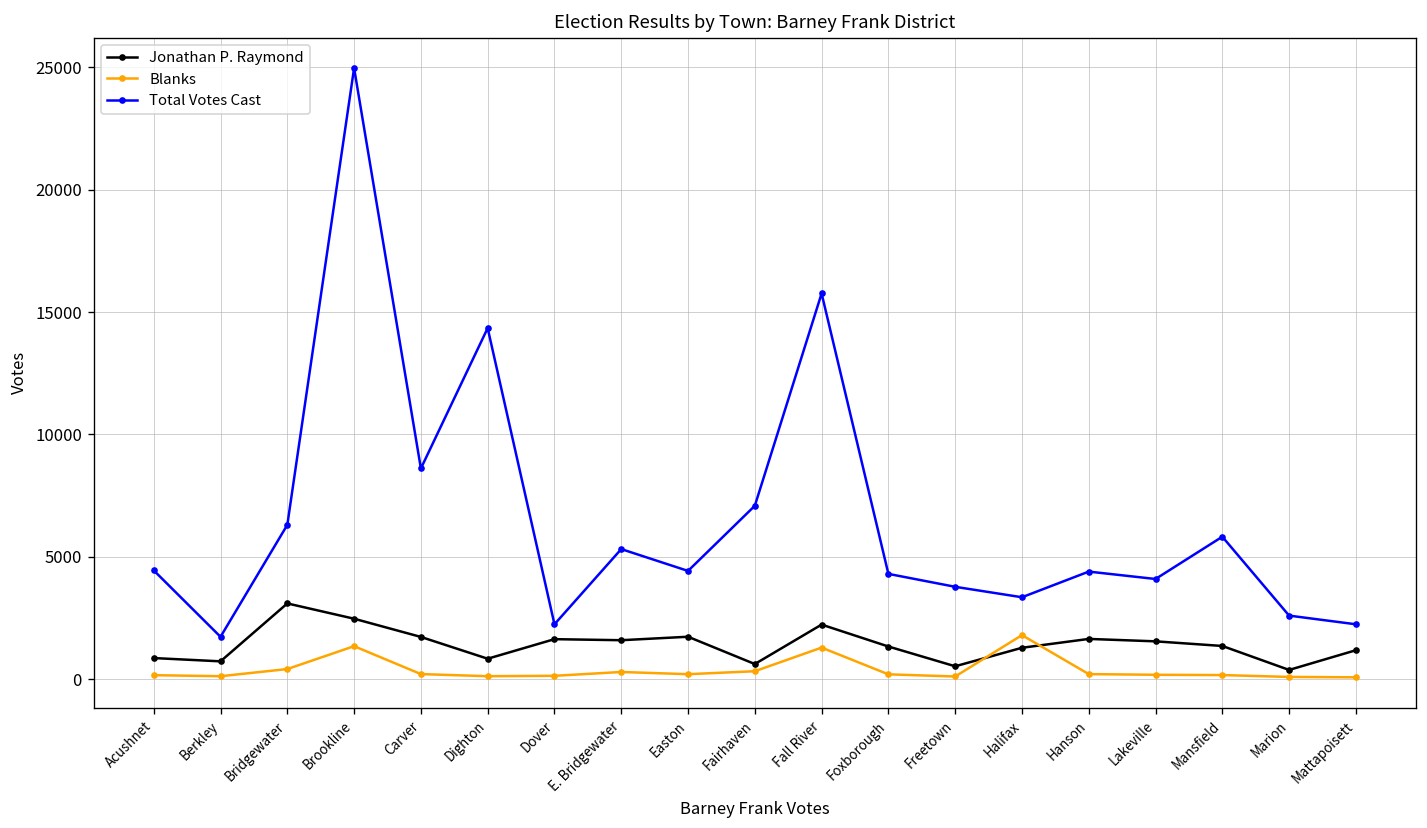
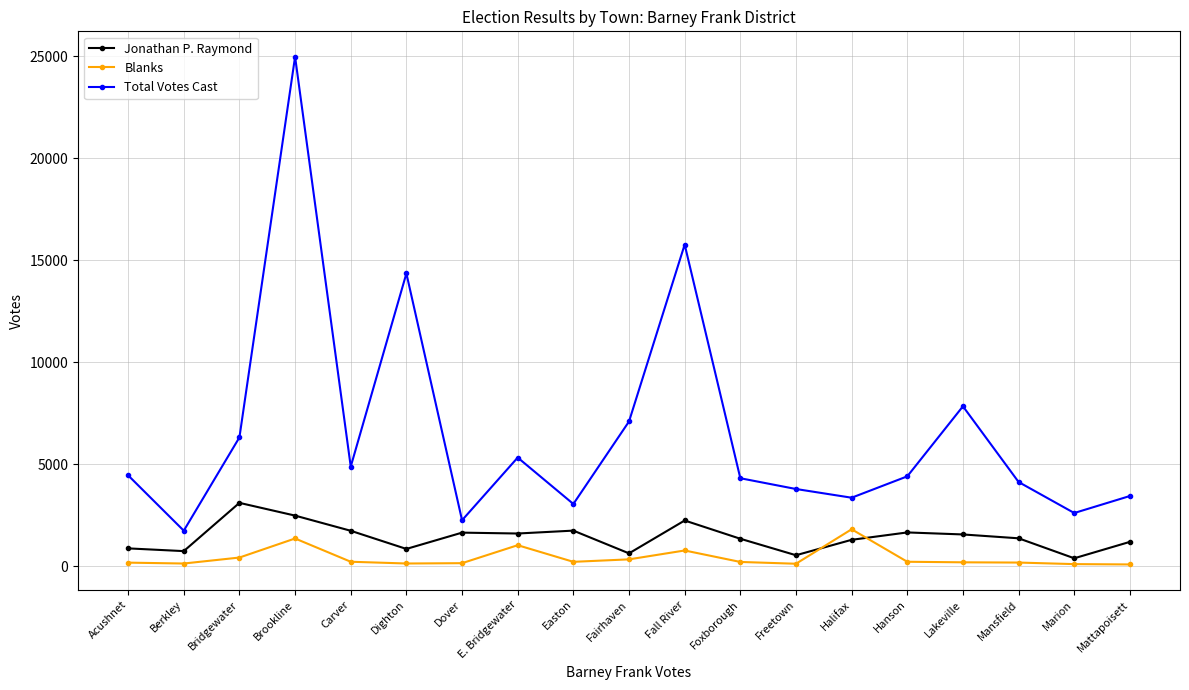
Total Votes Cast, Carver: 8600 -> 4900
Blanks, E. Bridgewater: 300 -> 1000
Total Votes Cast, Easton: 4400 -> 3000
Blanks, Fall River: 1300 -> 800
Total Votes Cast, Lakeville: 4100 -> 7800
Total Votes Cast, Mansfield: 5800 -> 4100
Total Votes Cast, Mattapoisett: 2200 -> 3400
